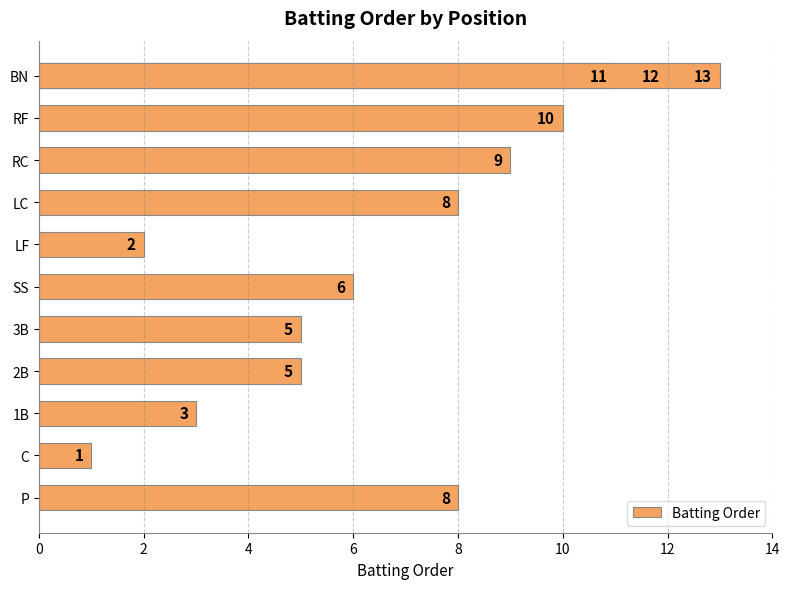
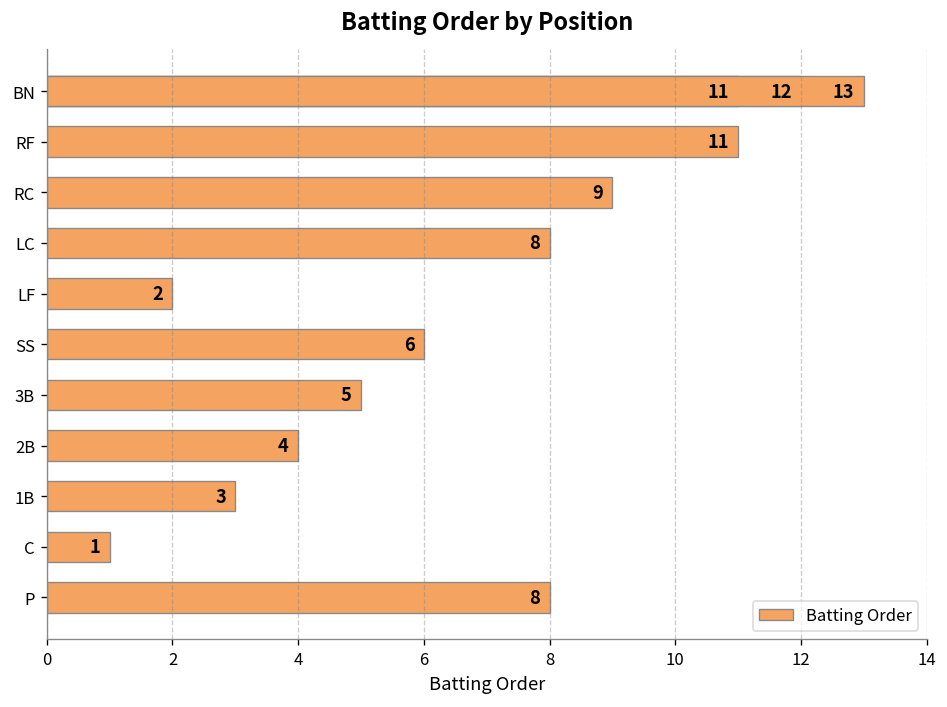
RF: 10 -> 11
2B: 5 -> 4
